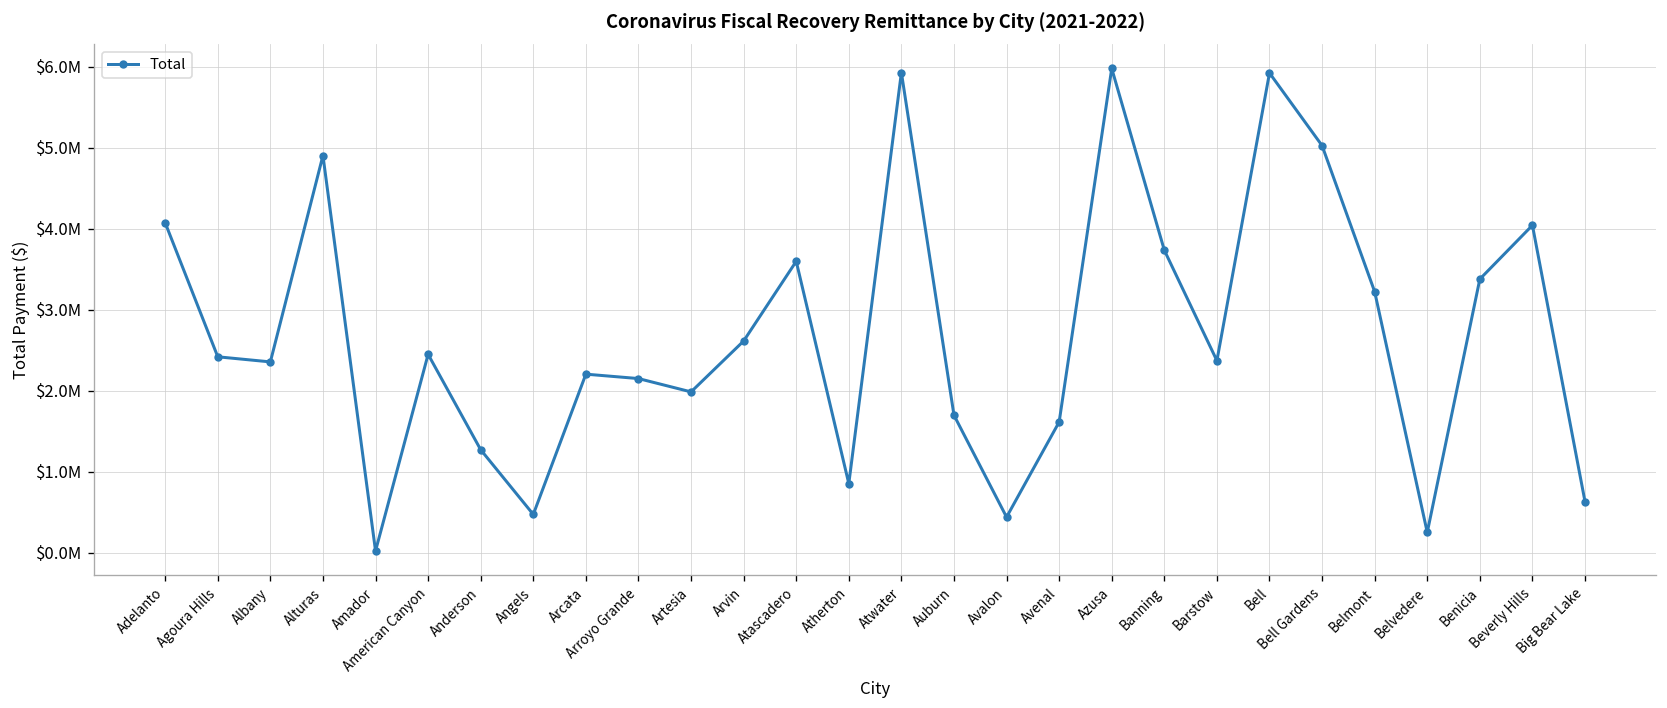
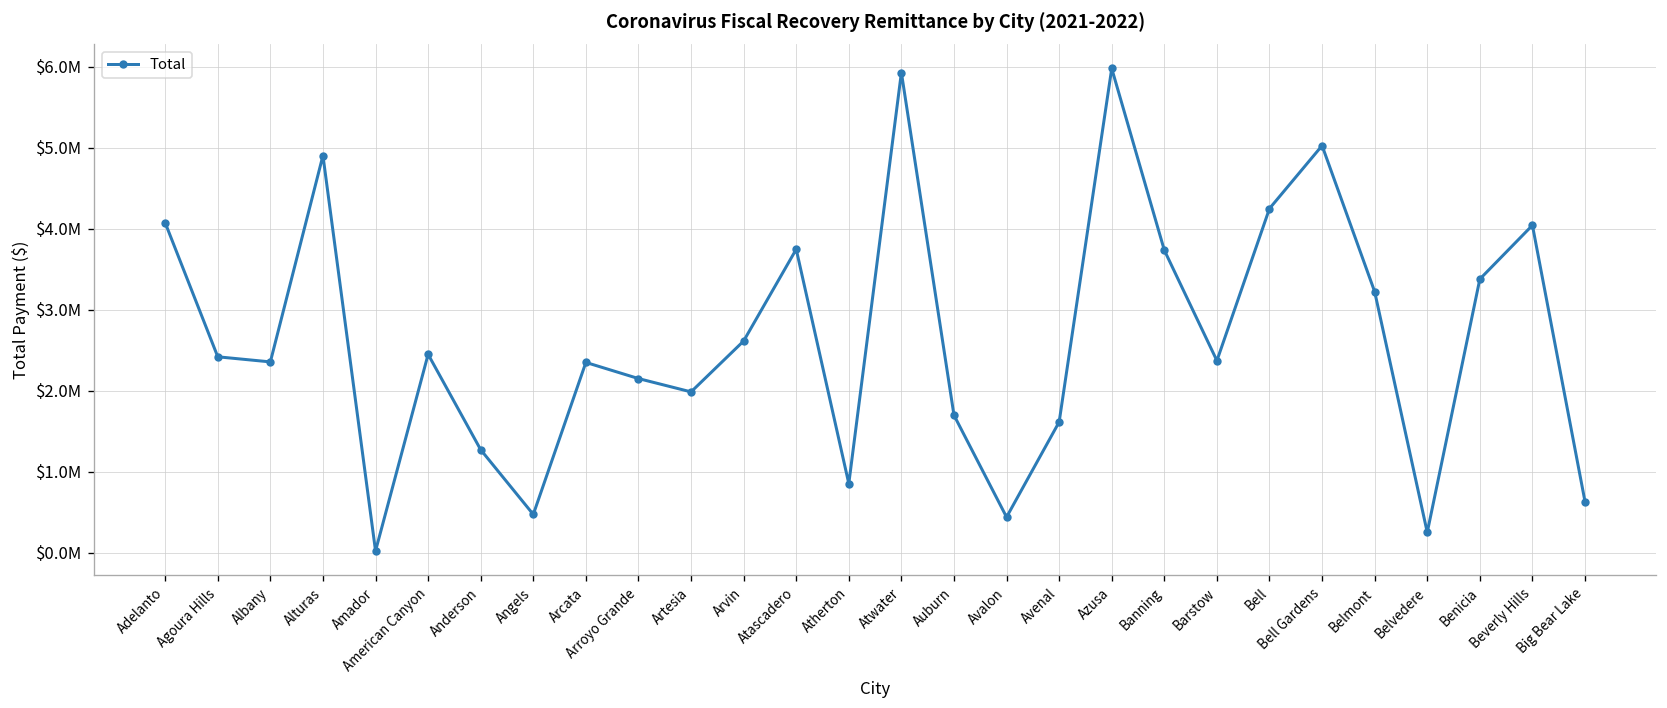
Arcata: $2200000 -> $2300000
Atascadero: $3600000 -> $3700000
Bell: $5900000 -> $4200000
